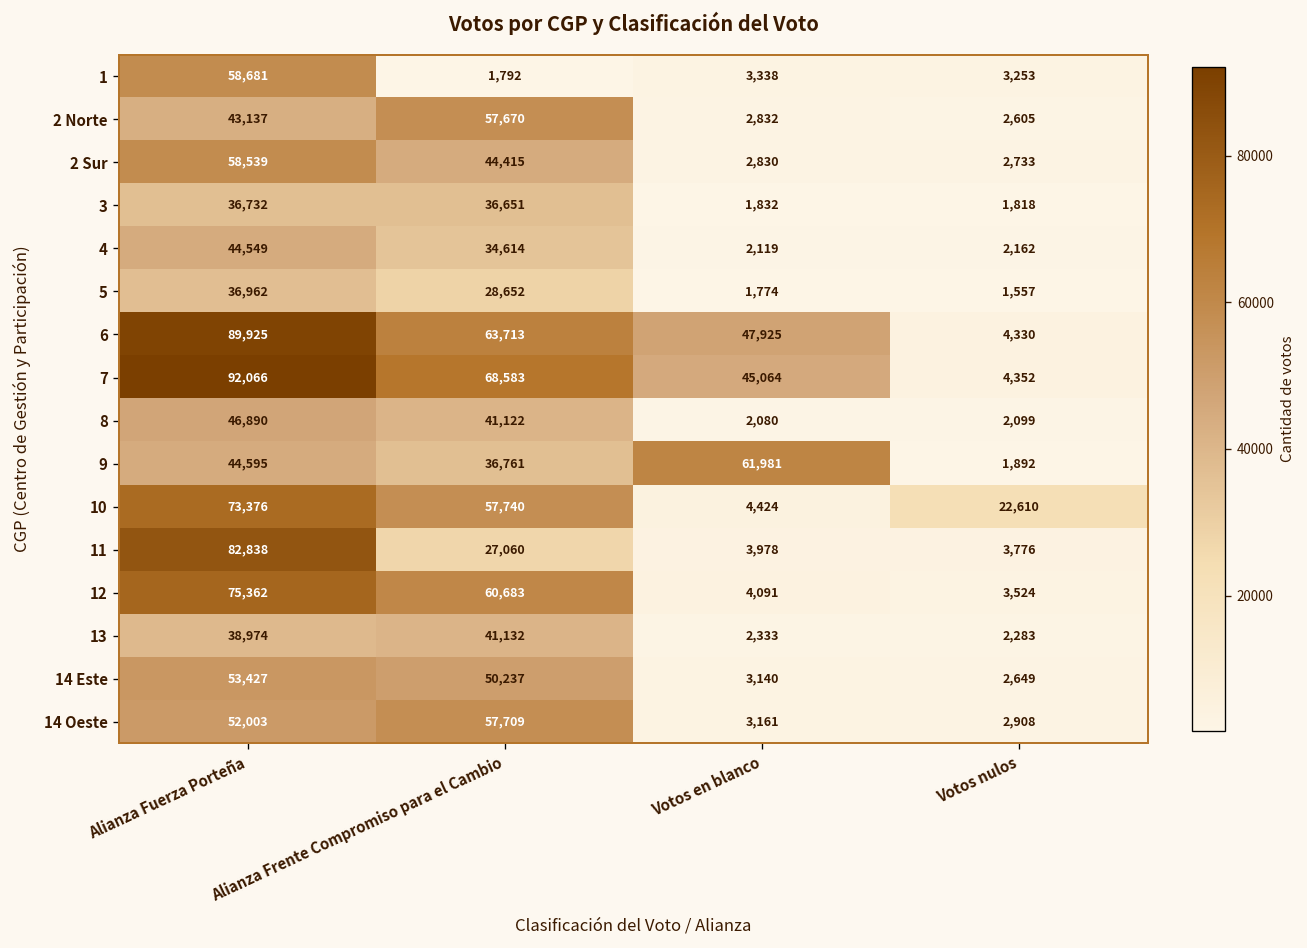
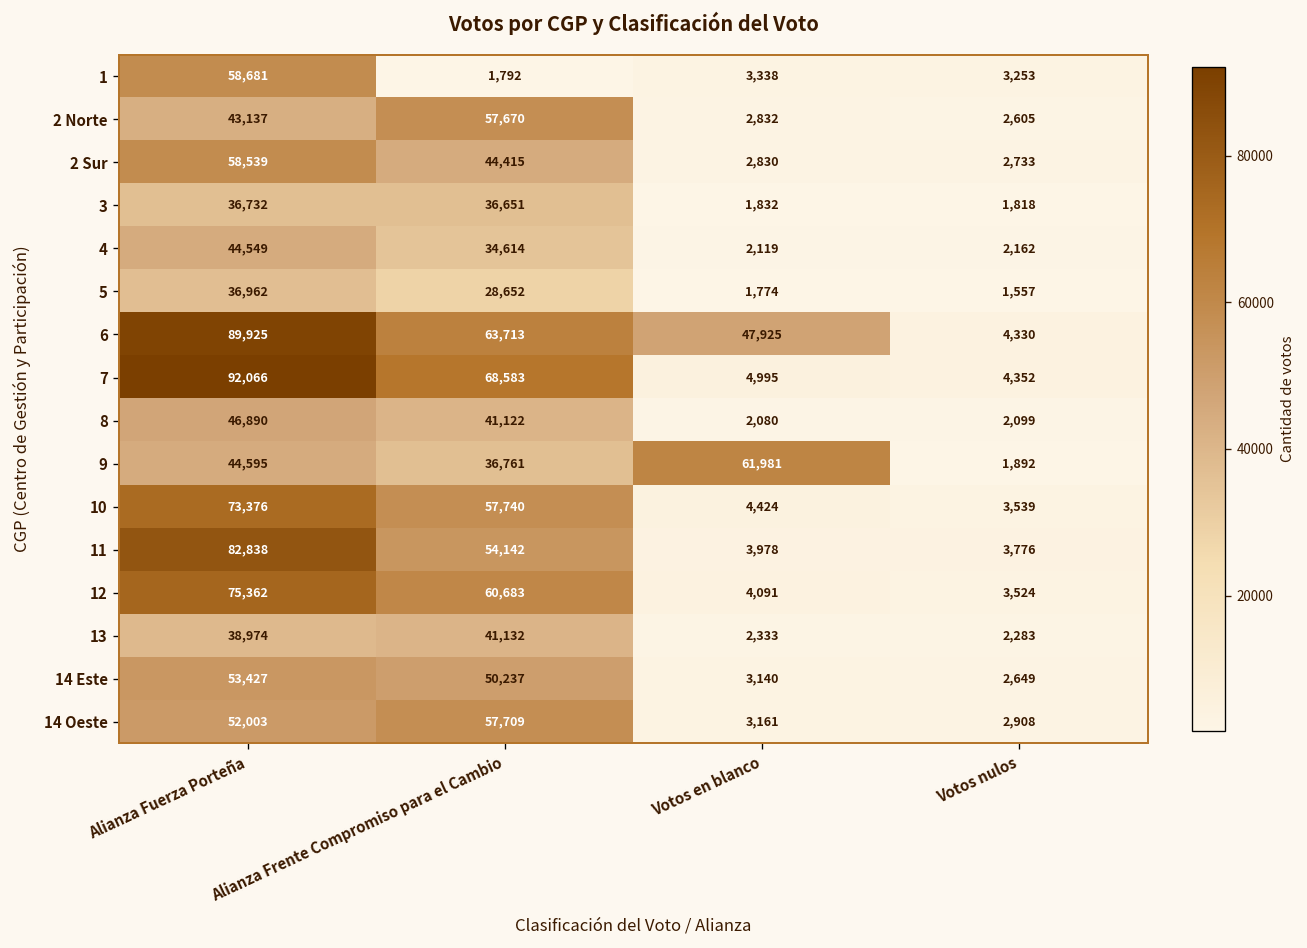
7, Votos en blanco: 45,064 -> 4,995
10, Votos nulos: 22,610 -> 3,539
11, Alianza Frente Compromiso para el Cambio: 27,060 -> 54,142
